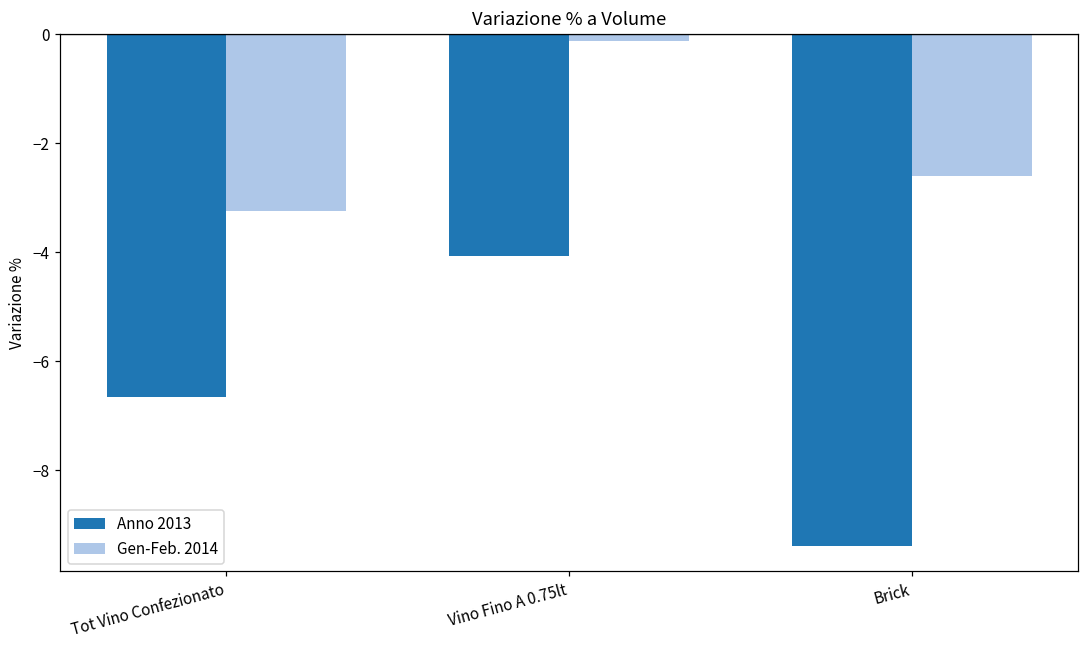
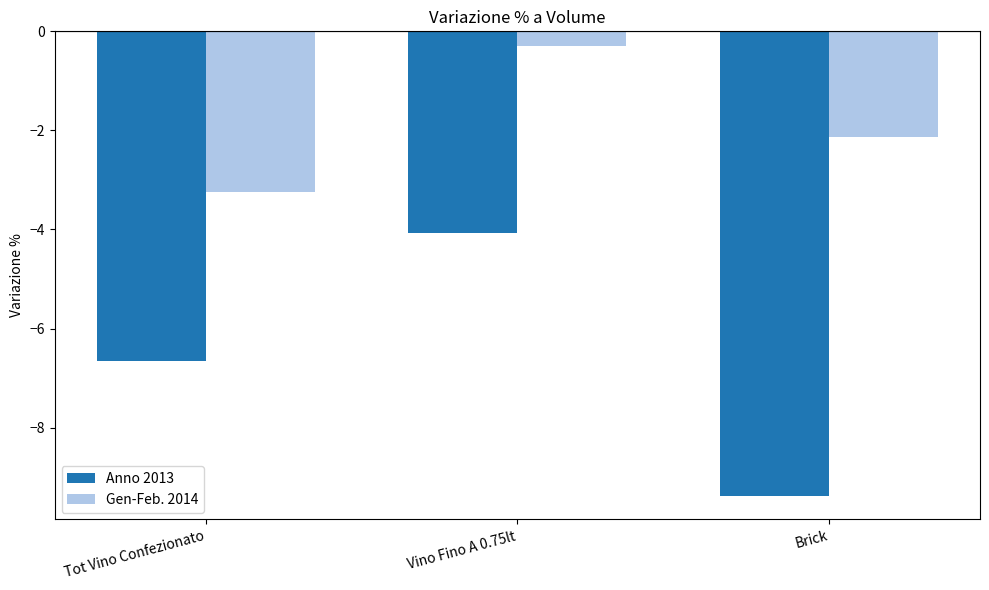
Gen-Feb. 2014, Vino Fino A 0.75lt: -0.1 -> -0.3
Gen-Feb. 2014, Brick: -2.6 -> -2.1
